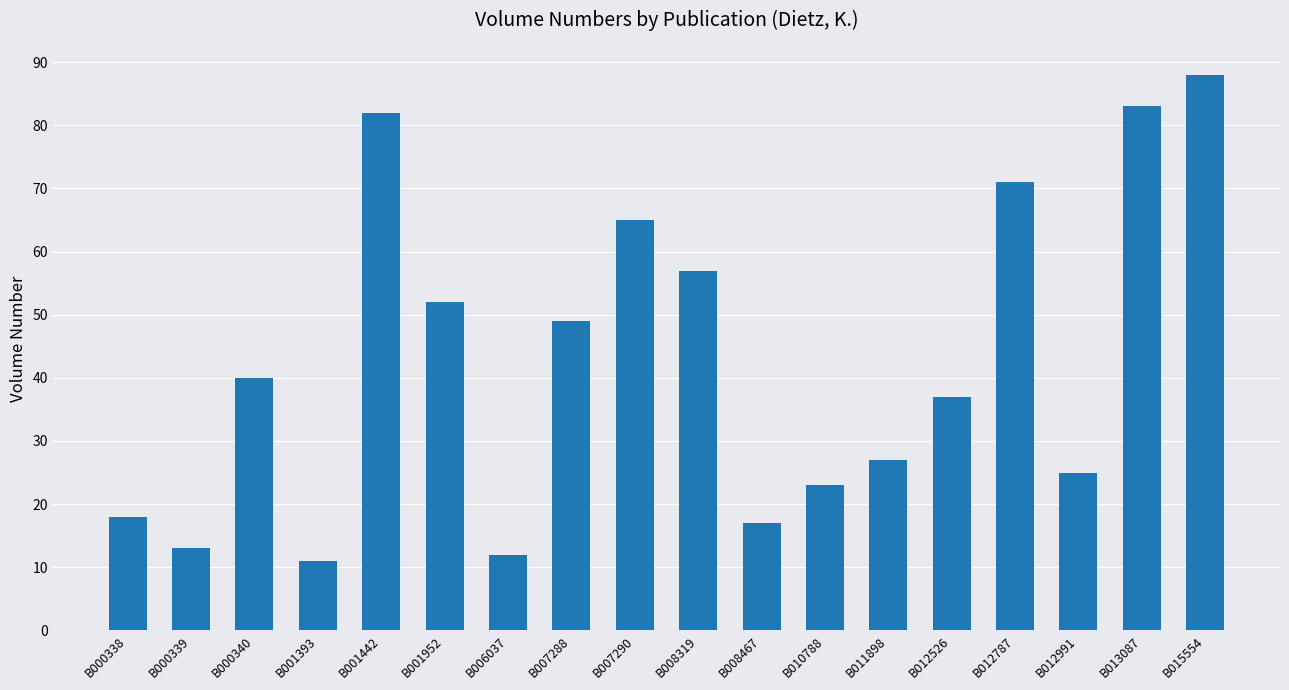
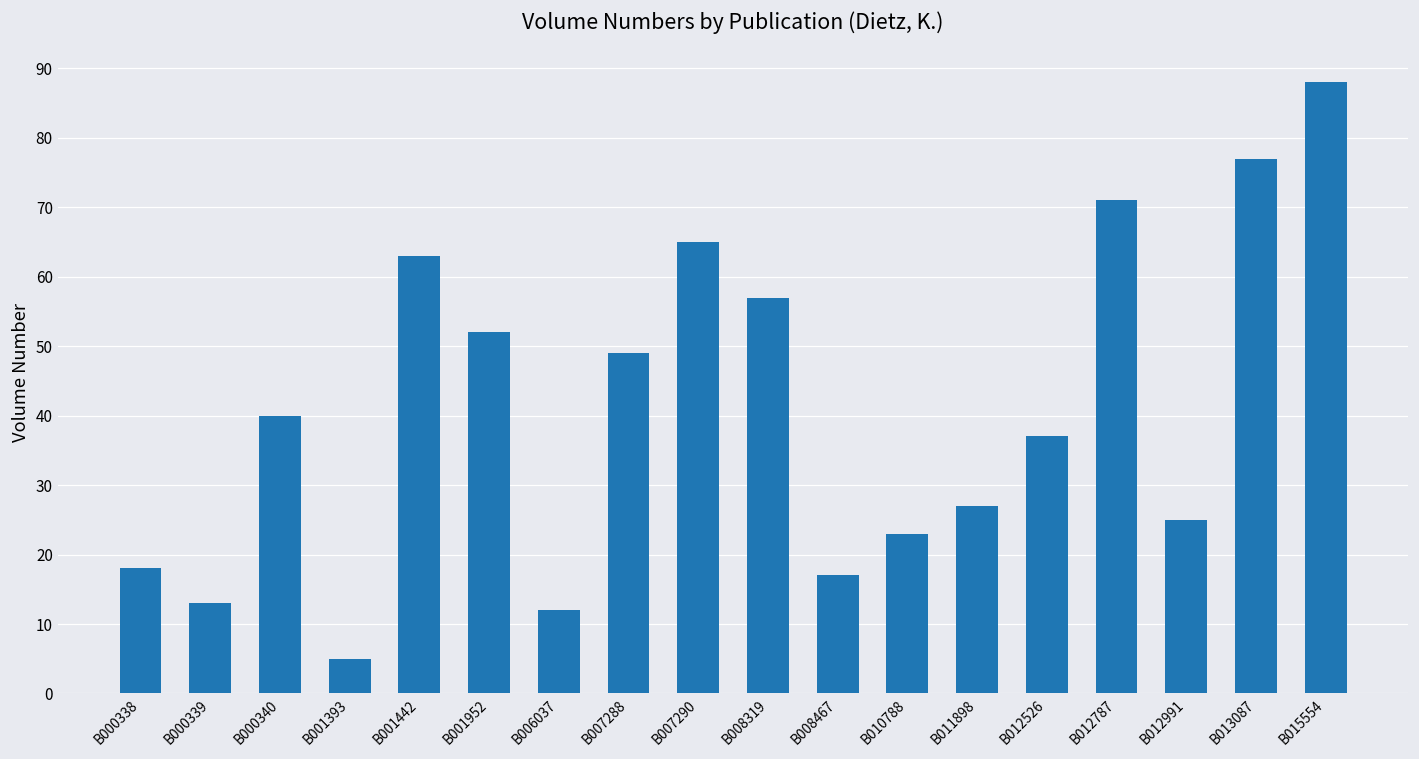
B001393: 11 -> 5
B001442: 82 -> 63
B013087: 83 -> 77
